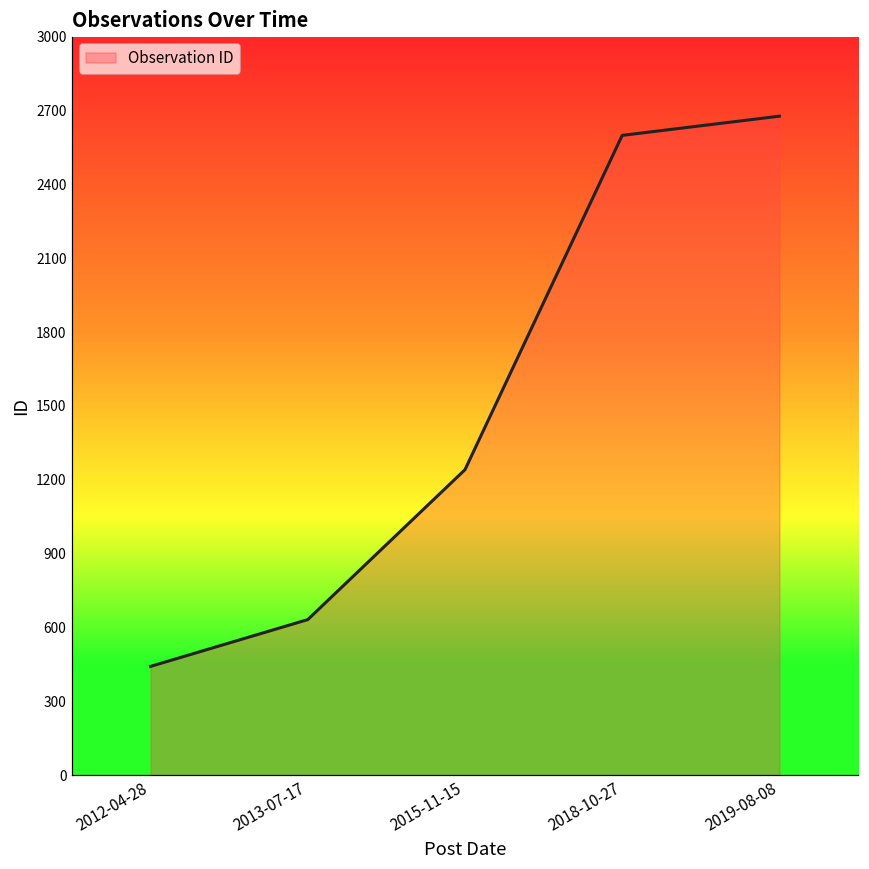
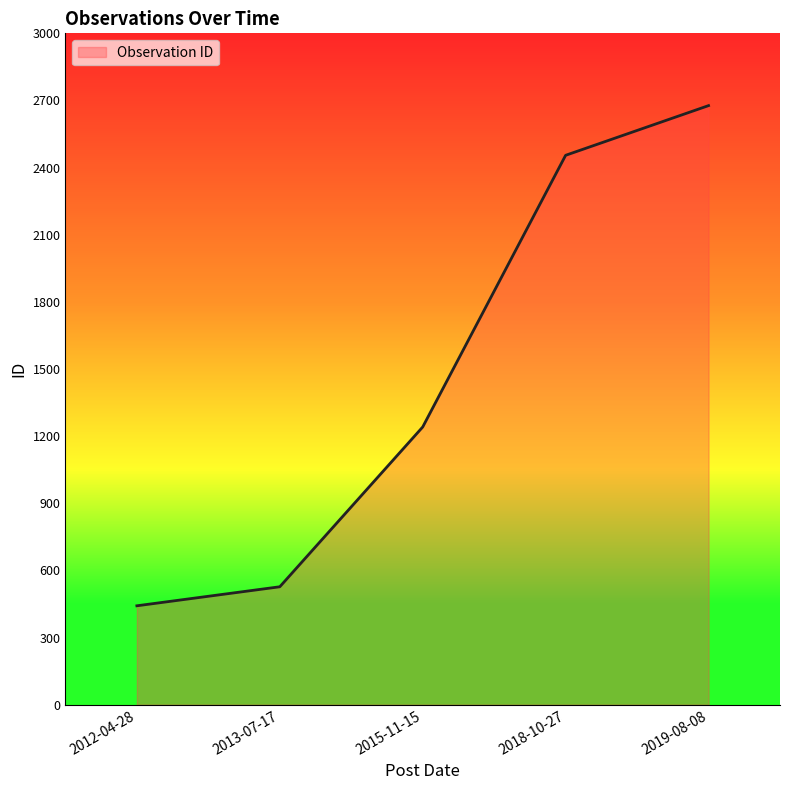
2013-07-17: 630 -> 530
2018-10-27: 2600 -> 2460
